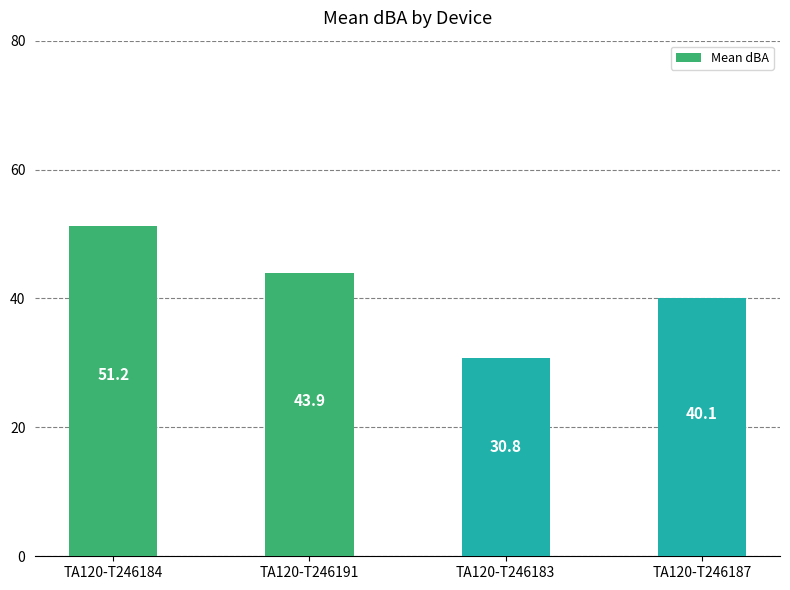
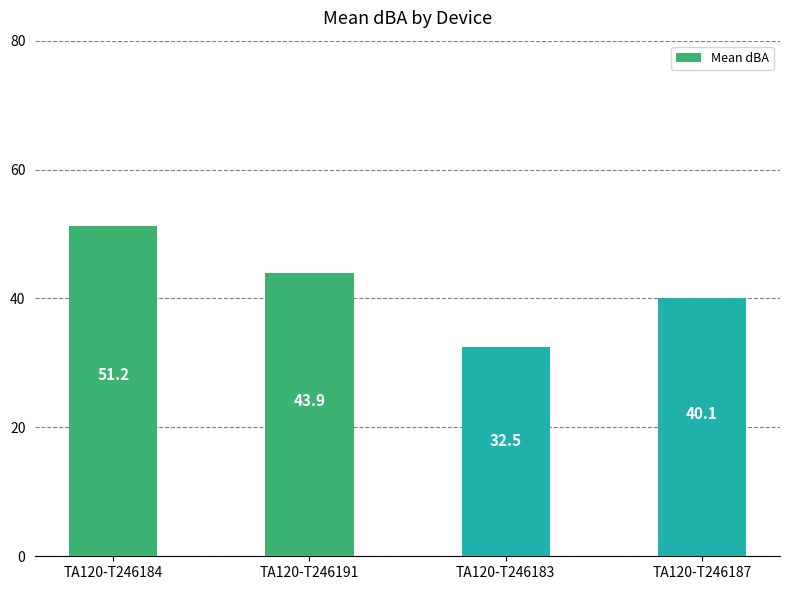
TA120-T246183: 30.8 -> 32.5
